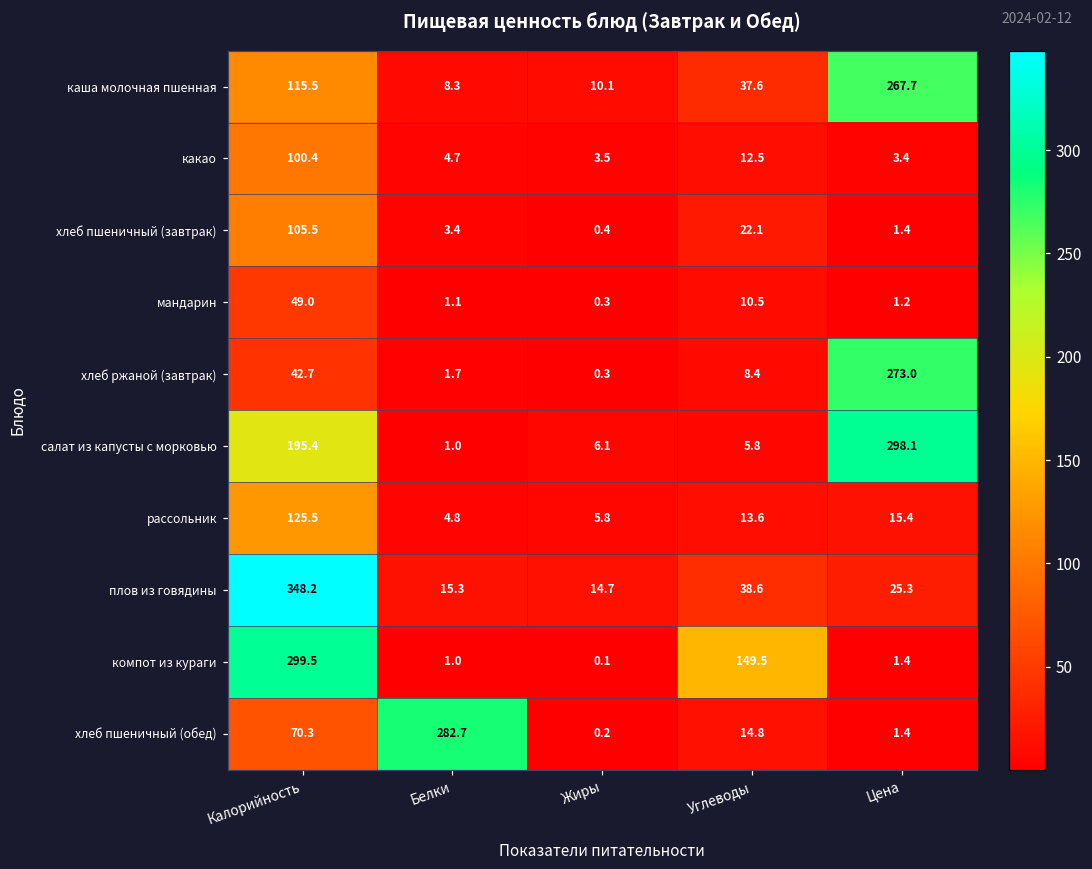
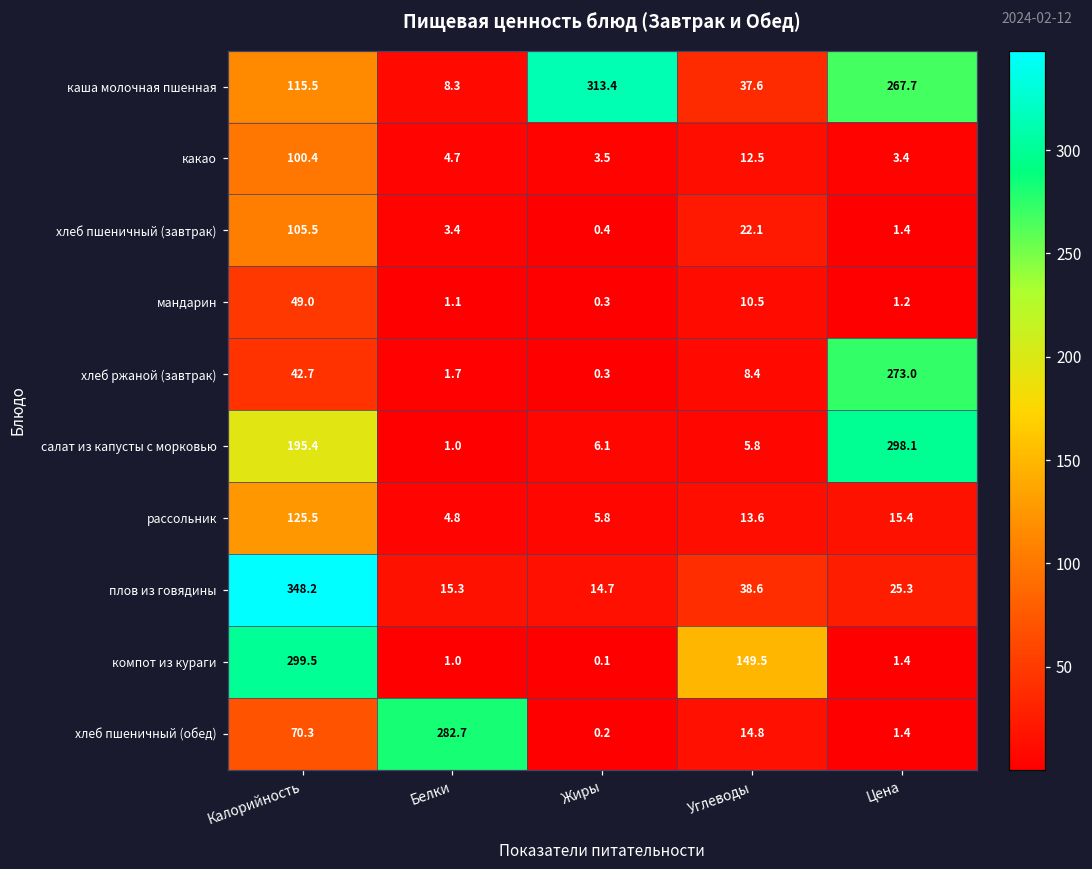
каша молочная пшенная, Жиры: 10.1 -> 313.4
